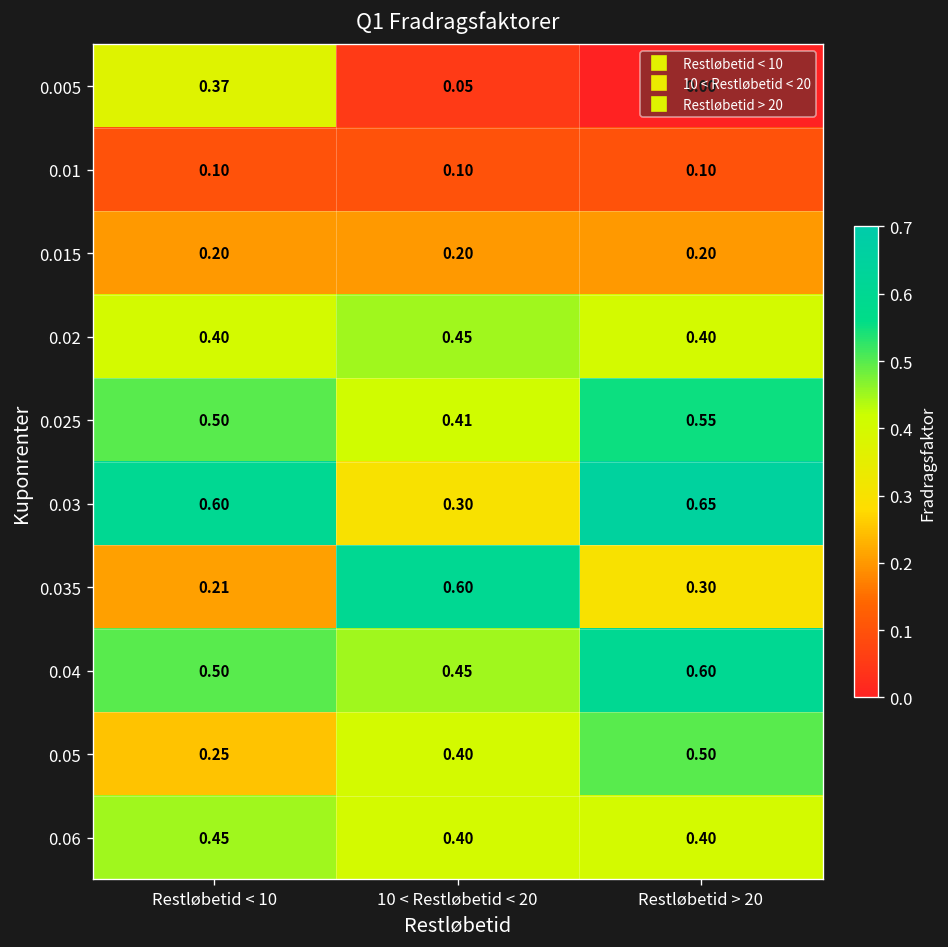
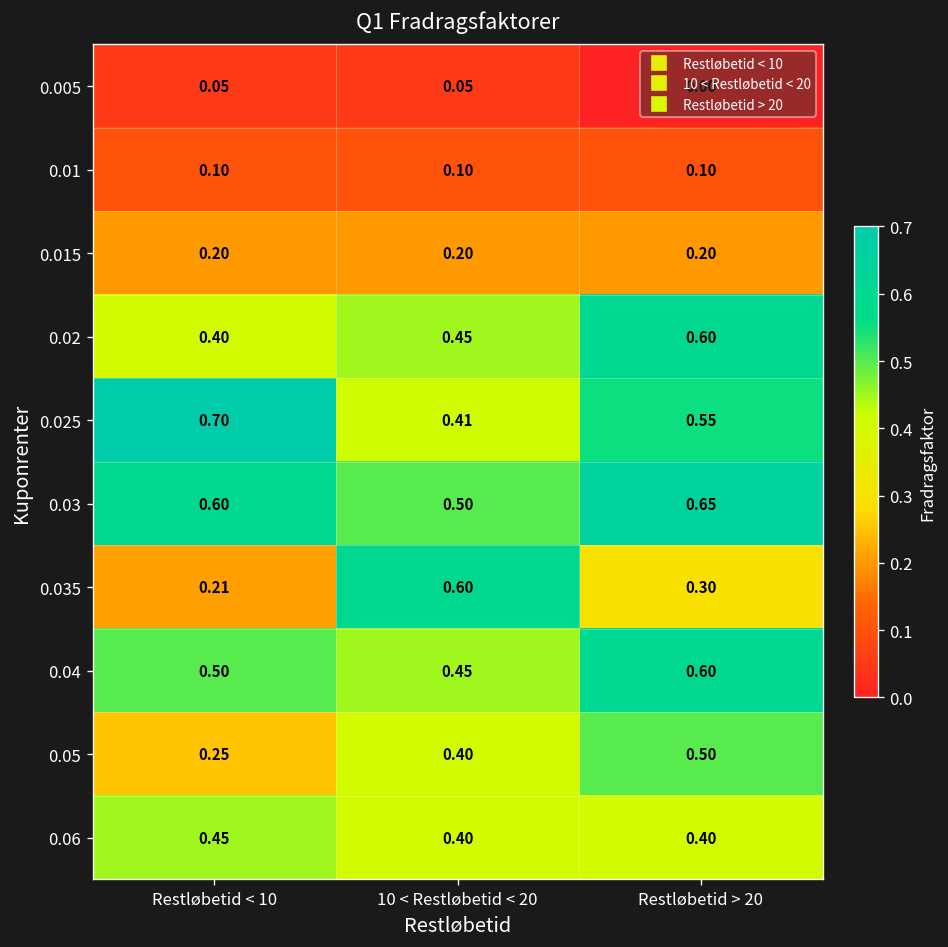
0.005, Restløbetid < 10: 0.37 -> 0.05
0.02, Restløbetid > 20: 0.40 -> 0.60
0.025, Restløbetid < 10: 0.50 -> 0.70
0.03, 10 < Restløbetid < 20: 0.30 -> 0.50
